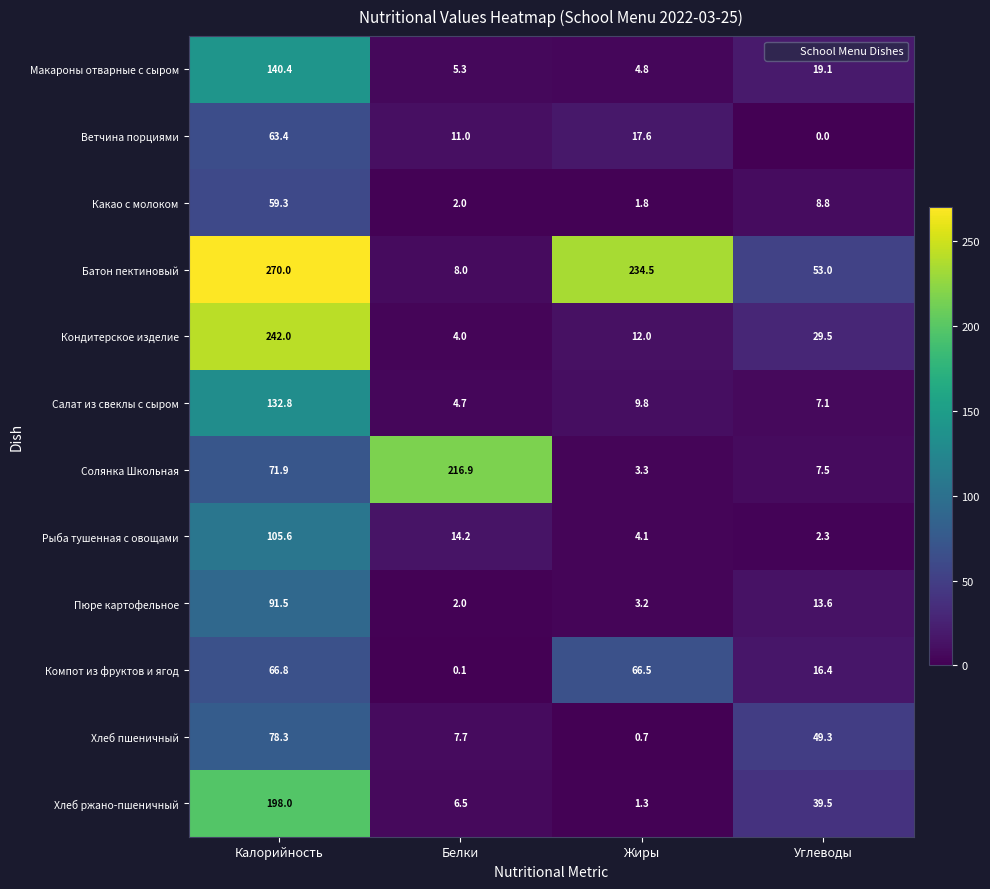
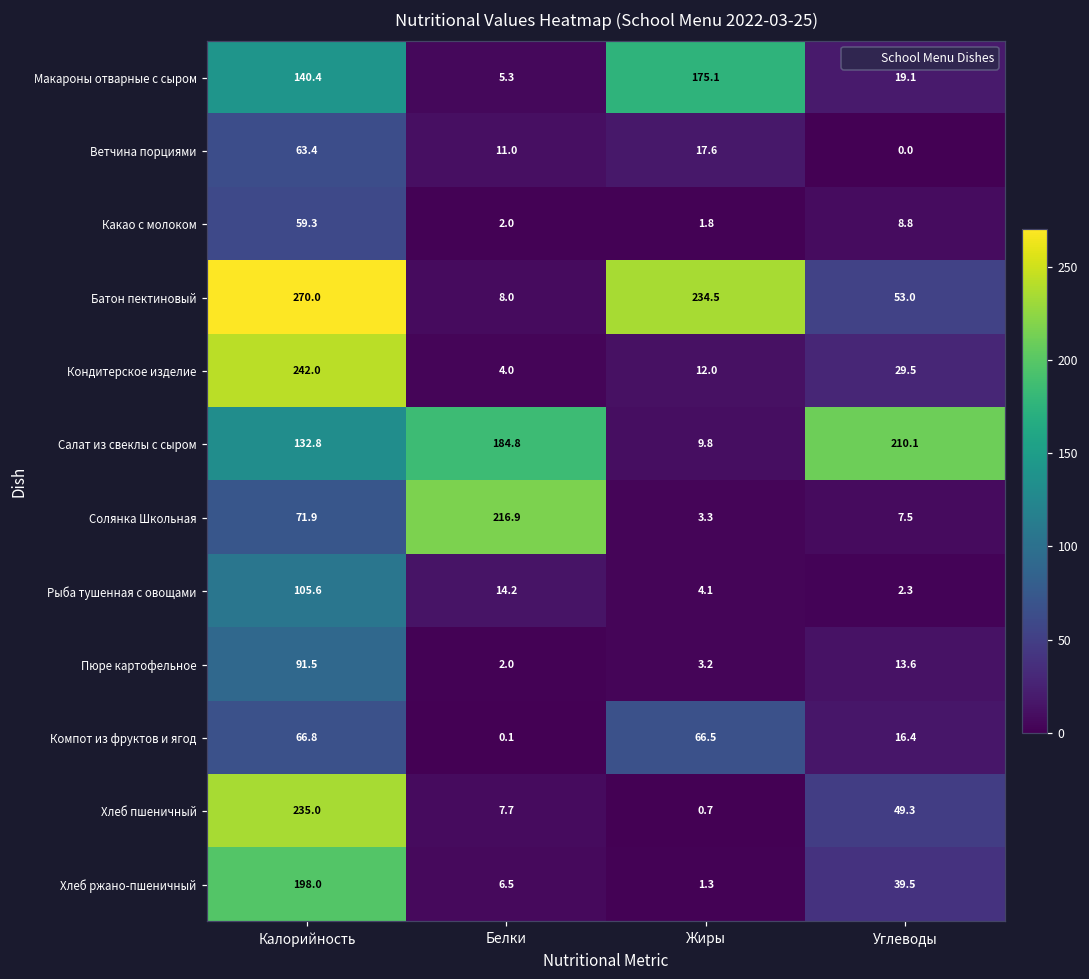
Макароны отварные с сыром, Жиры: 4.8 -> 175.1
Салат из свеклы с сыром, Белки: 4.7 -> 184.8
Салат из свеклы с сыром, Углеводы: 7.1 -> 210.1
Хлеб пшеничный, Калорийность: 78.3 -> 235.0
